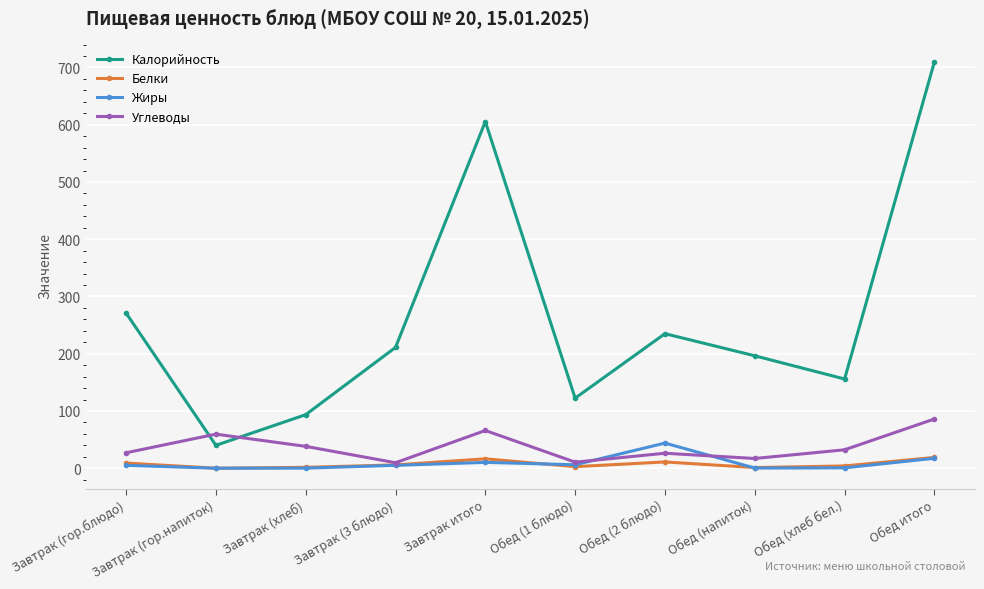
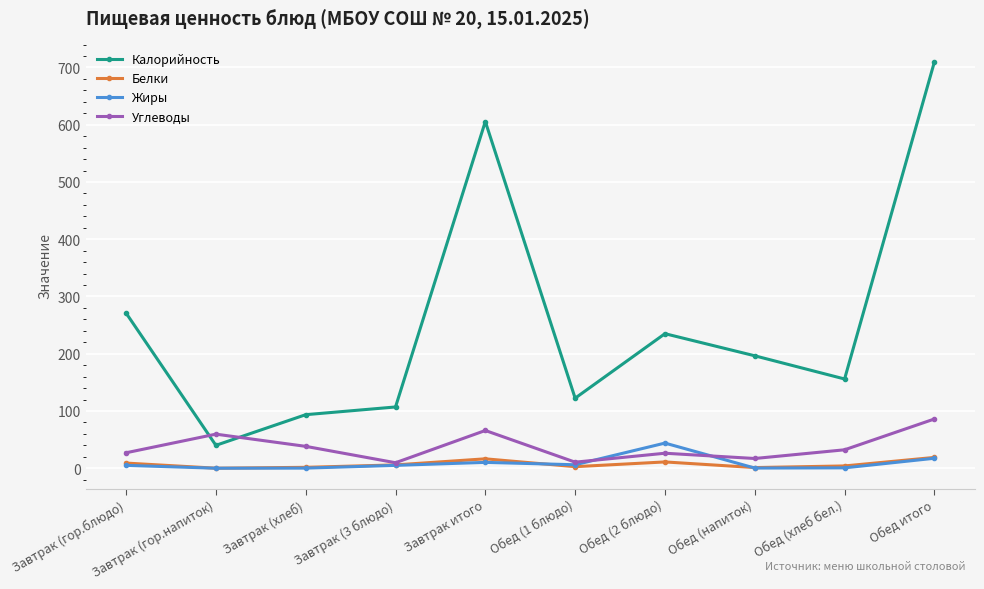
Калорийность, Завтрак (3 блюдо): 210 -> 110
